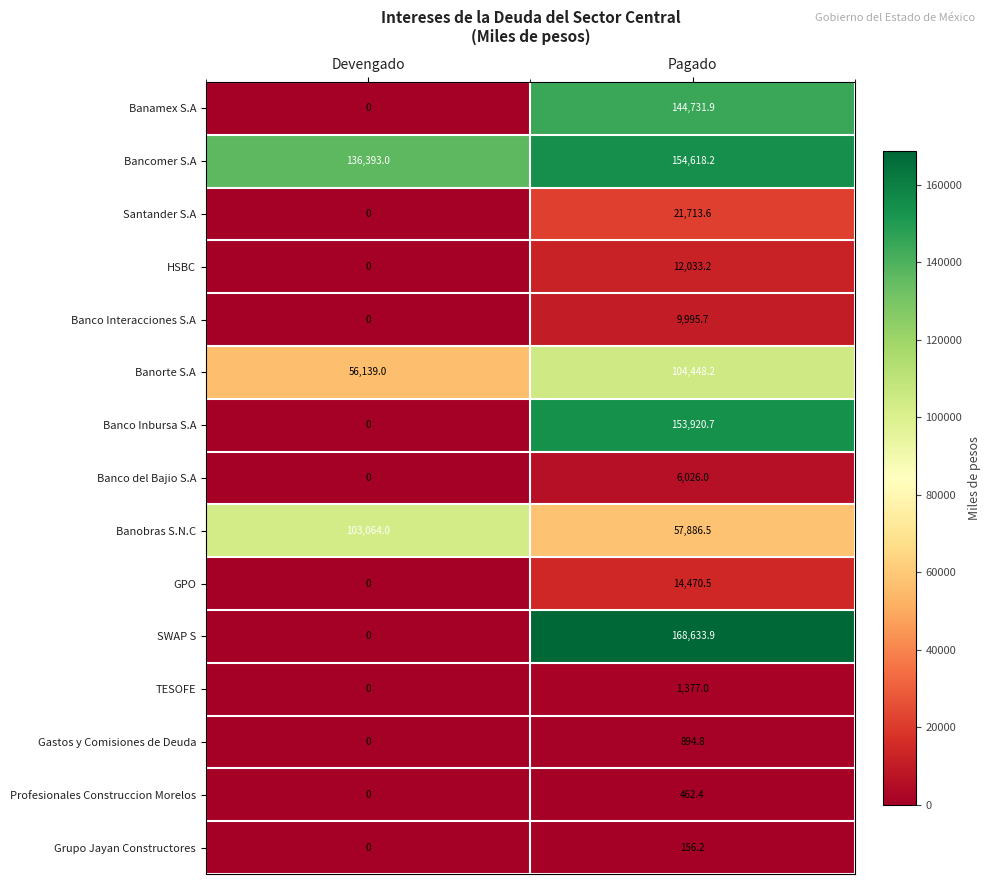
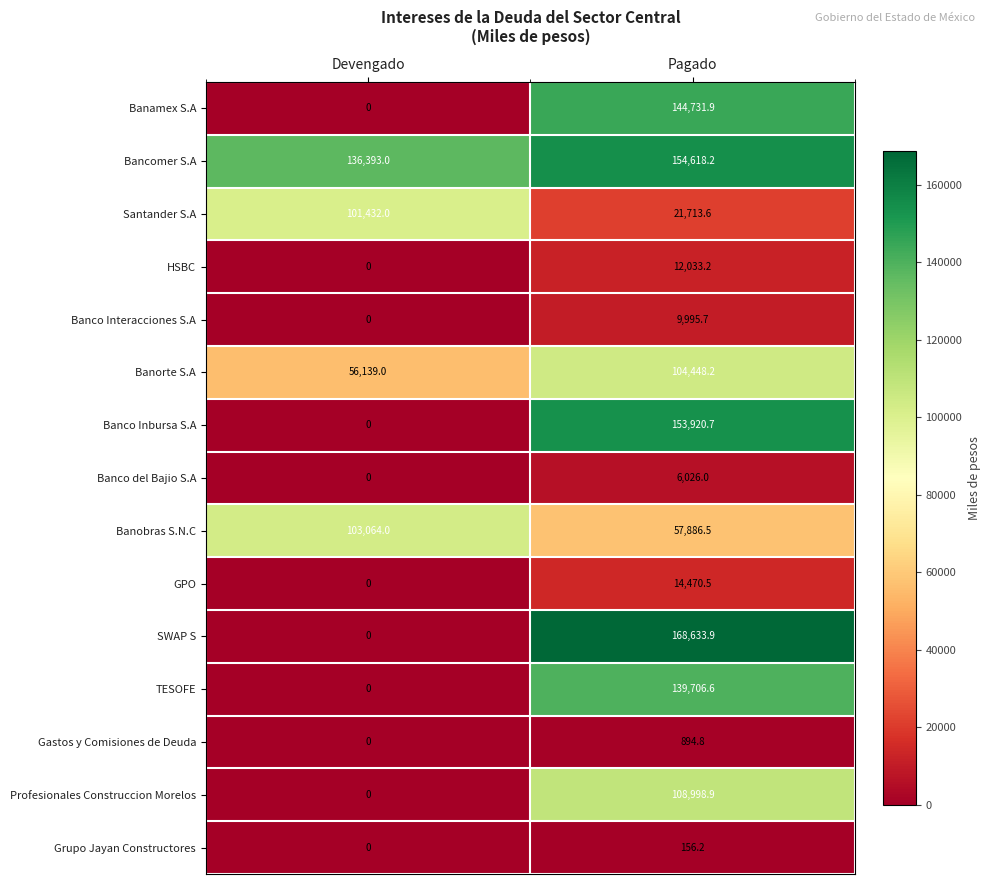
Santander S.A, Devengado: 0 -> 101,432.0
TESOFE, Pagado: 1,377.0 -> 139,706.6
Profesionales Construccion Morelos, Pagado: 462.4 -> 108,998.9
